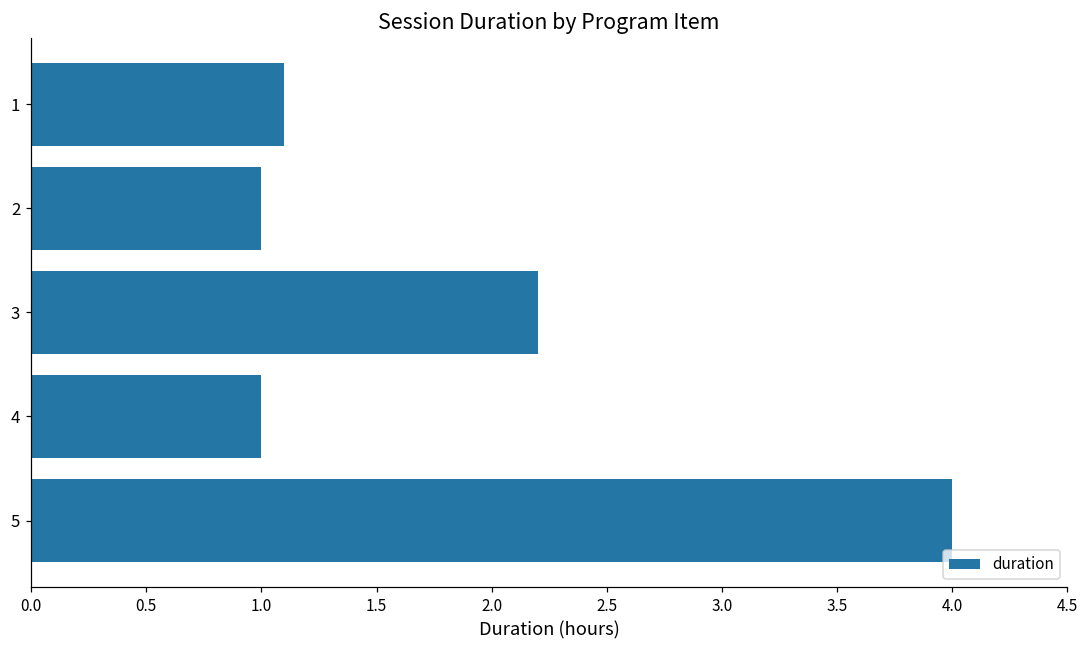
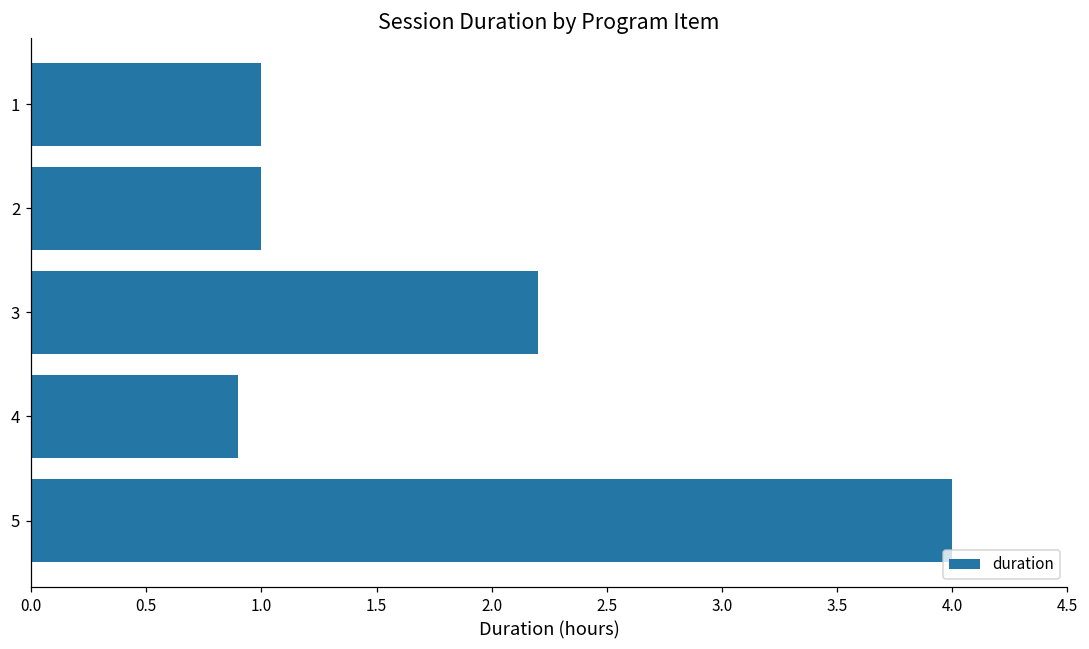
1: 1.1 -> 1.0
4: 1.0 -> 0.9
